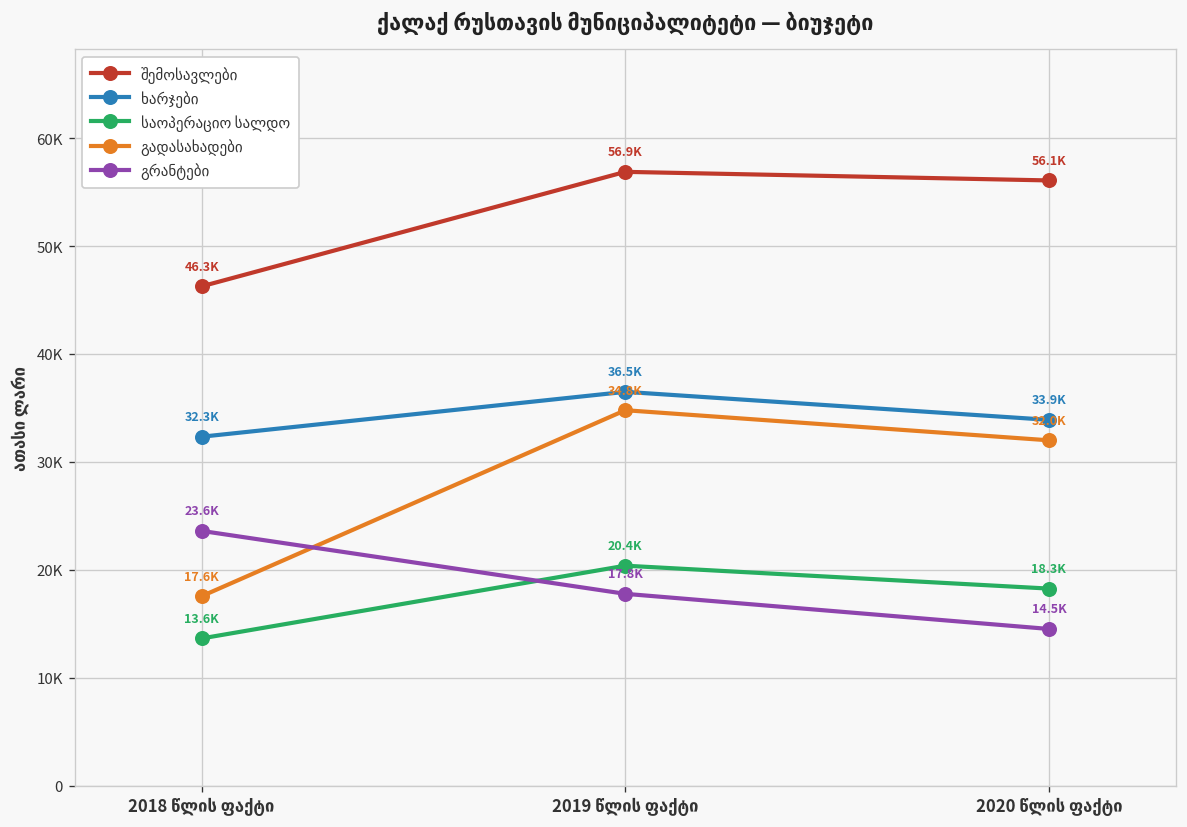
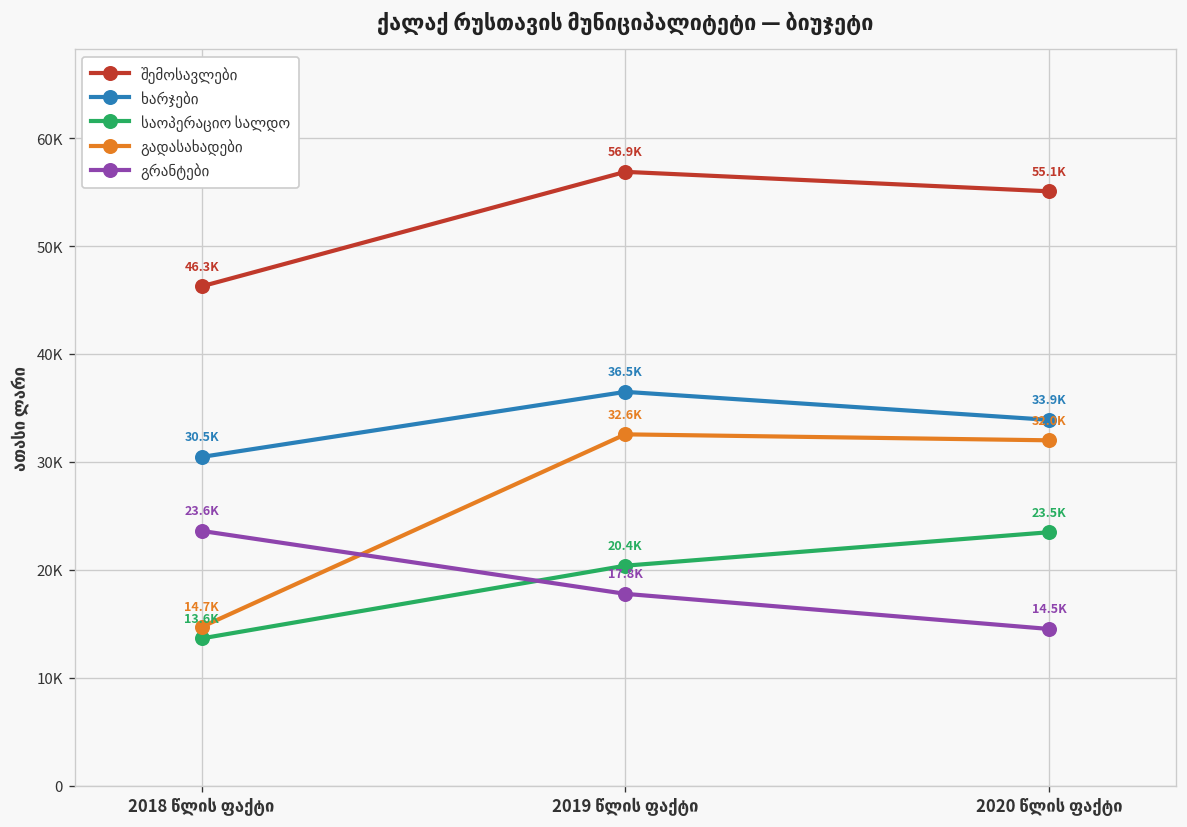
ხარჯები, 2018 წლის ფაქტი: 32.3K -> 30.5K
გადასახადები, 2018 წლის ფაქტი: 17.6K -> 14.7K
გადასახადები, 2019 წლის ფაქტი: 34.8K -> 32.6K
შემოსავლები, 2020 წლის ფაქტი: 56.1K -> 55.1K
საოპერაციო სალდო, 2020 წლის ფაქტი: 18.3K -> 23.5K
